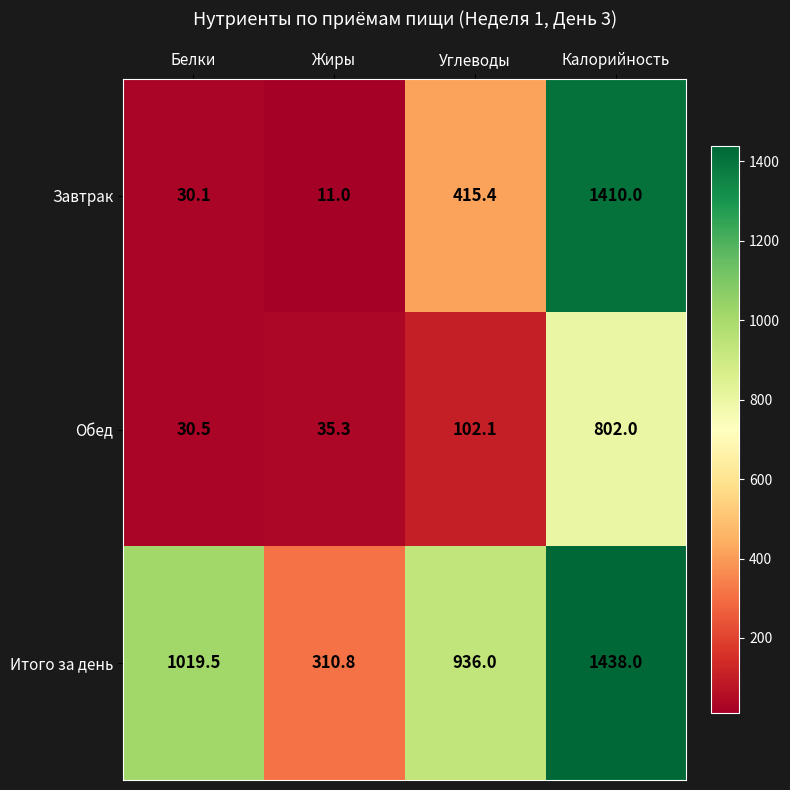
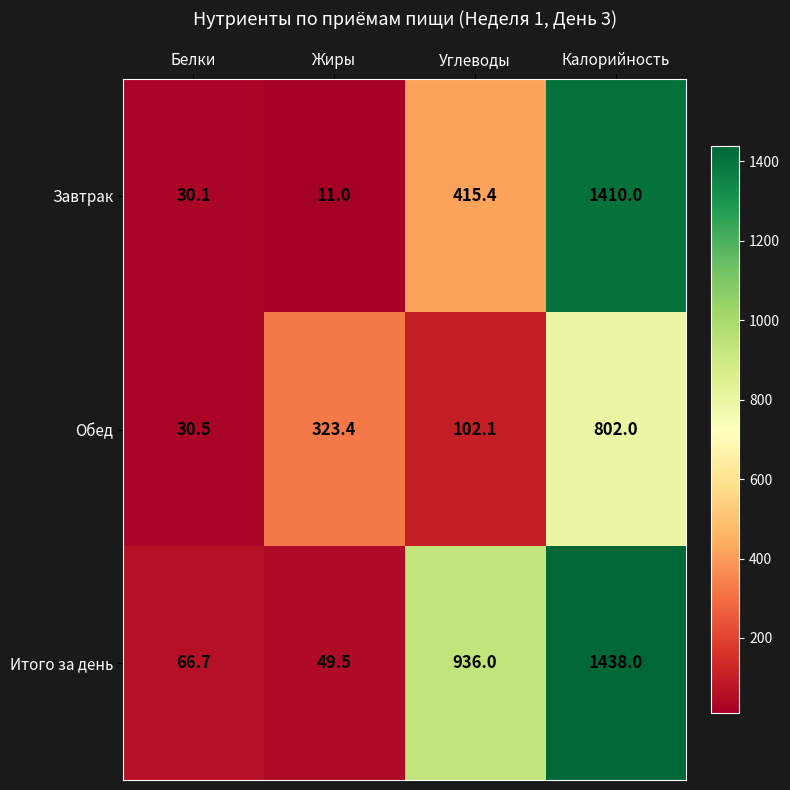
Обед, Жиры: 35.3 -> 323.4
Итого за день, Белки: 1019.5 -> 66.7
Итого за день, Жиры: 310.8 -> 49.5
